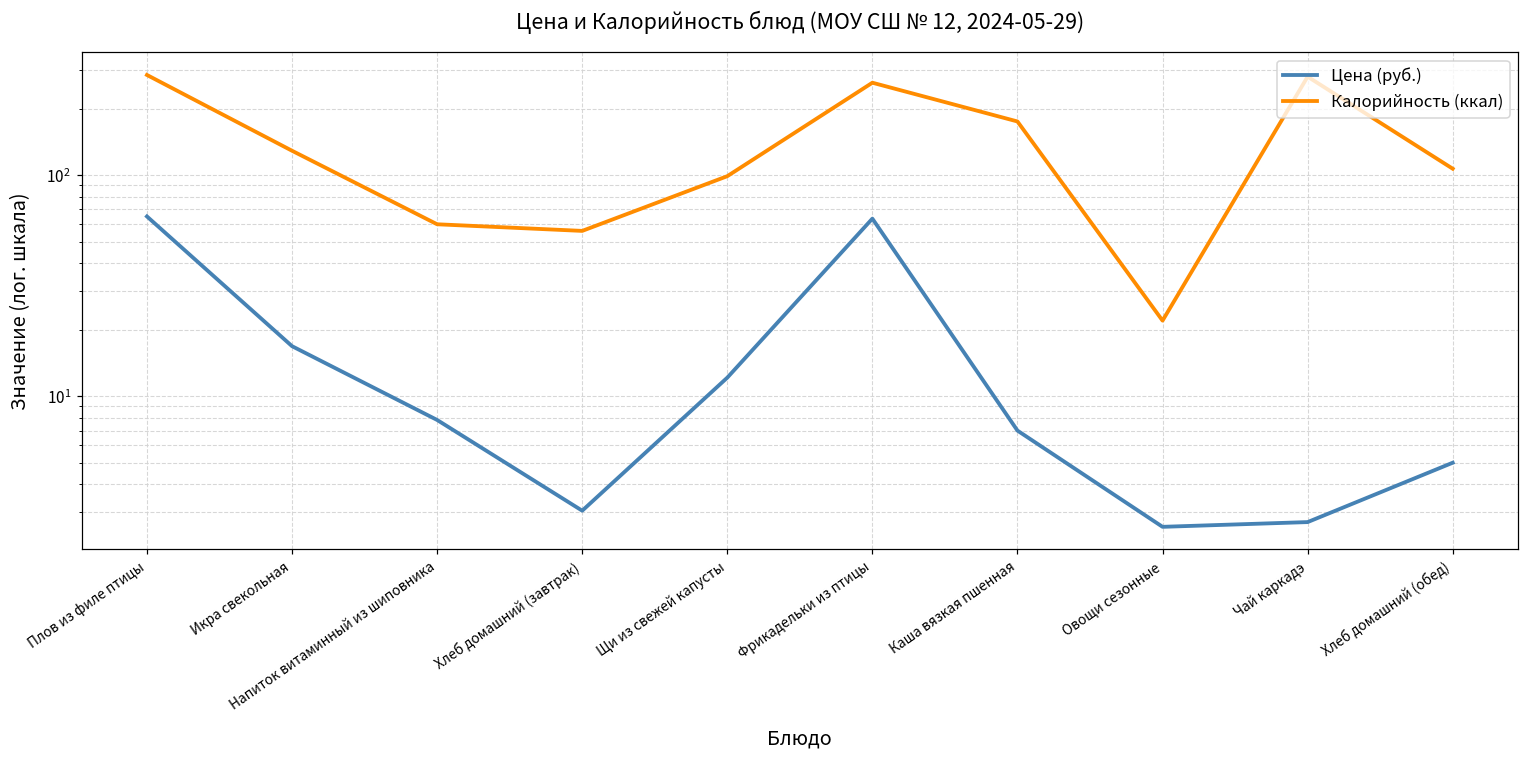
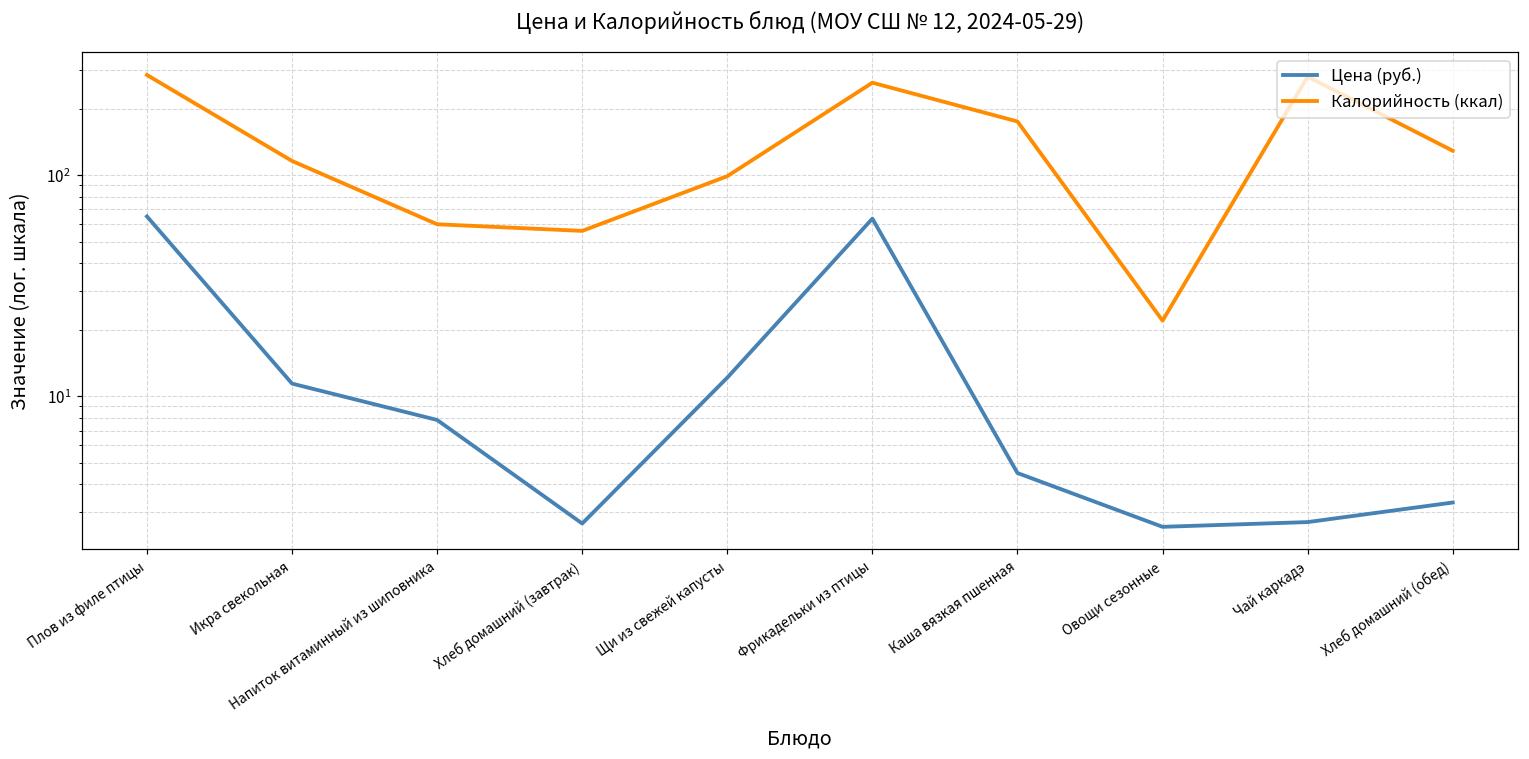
Цена (руб.), Икра свекольная: 17 -> 11
Калорийность (ккал), Икра свекольная: 130 -> 120
Цена (руб.), Хлеб домашний (завтрак): 3.0 -> 2.7
Цена (руб.), Каша вязкая пшенная: 7.0 -> 4.5
Цена (руб.), Хлеб домашний (обед): 5.0 -> 3.3
Калорийность (ккал), Хлеб домашний (обед): 110 -> 130
